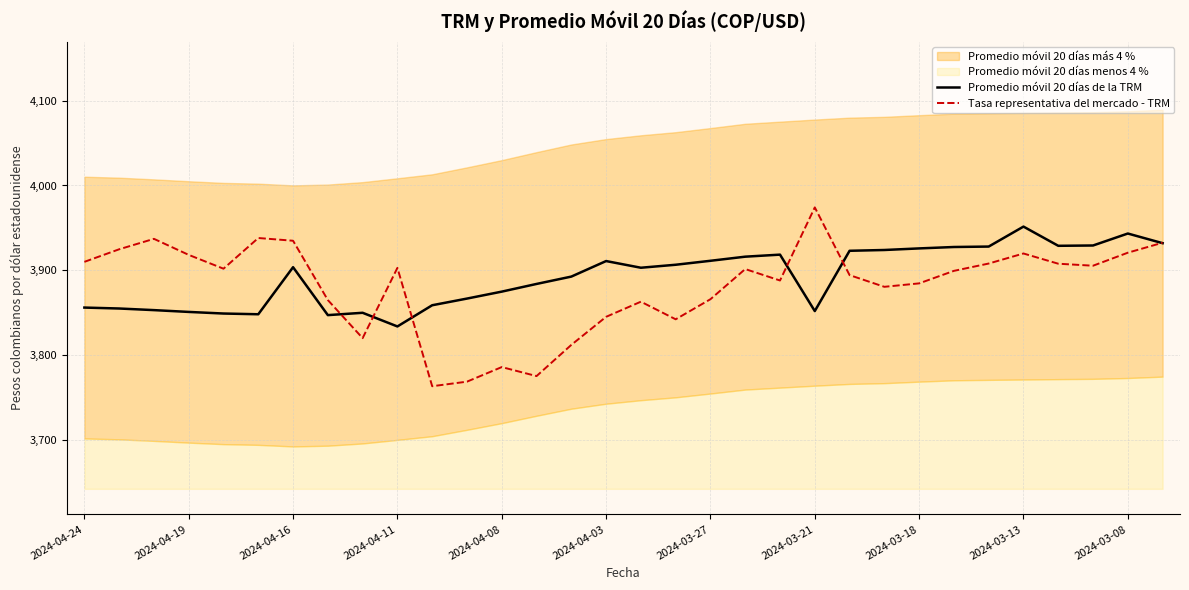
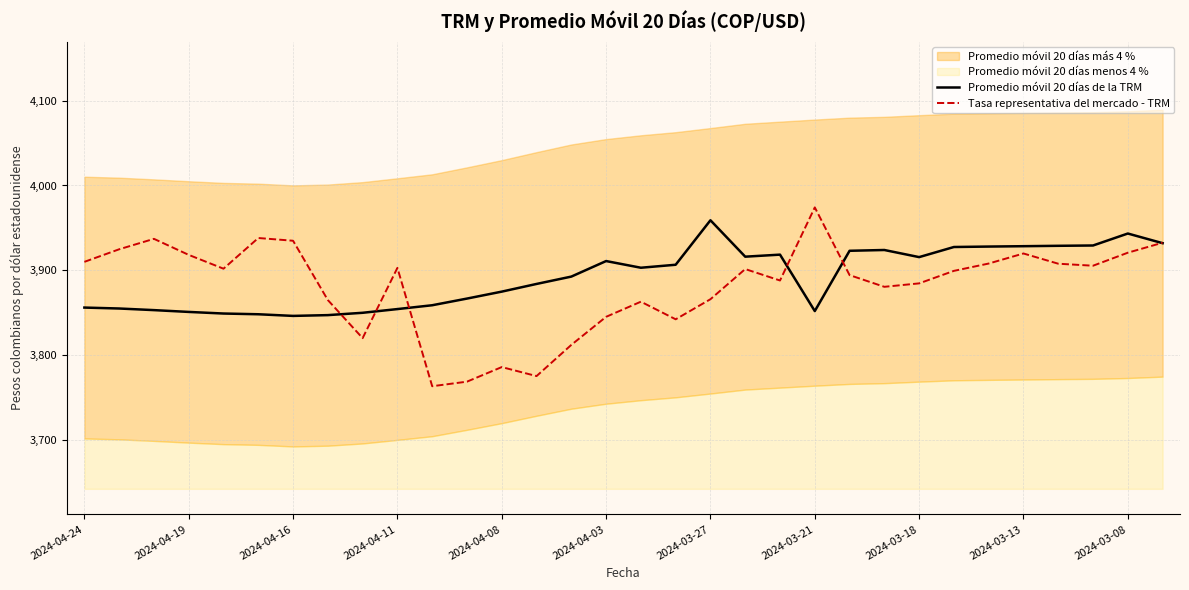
Promedio móvil 20 días de la TRM, 2024-04-16: 3,900 -> 3,850
Promedio móvil 20 días de la TRM, 2024-04-11: 3,830 -> 3,850
Promedio móvil 20 días de la TRM, 2024-03-27: 3,910 -> 3,960
Promedio móvil 20 días de la TRM, 2024-03-18: 3,930 -> 3,920
Promedio móvil 20 días de la TRM, 2024-03-13: 3,950 -> 3,930
